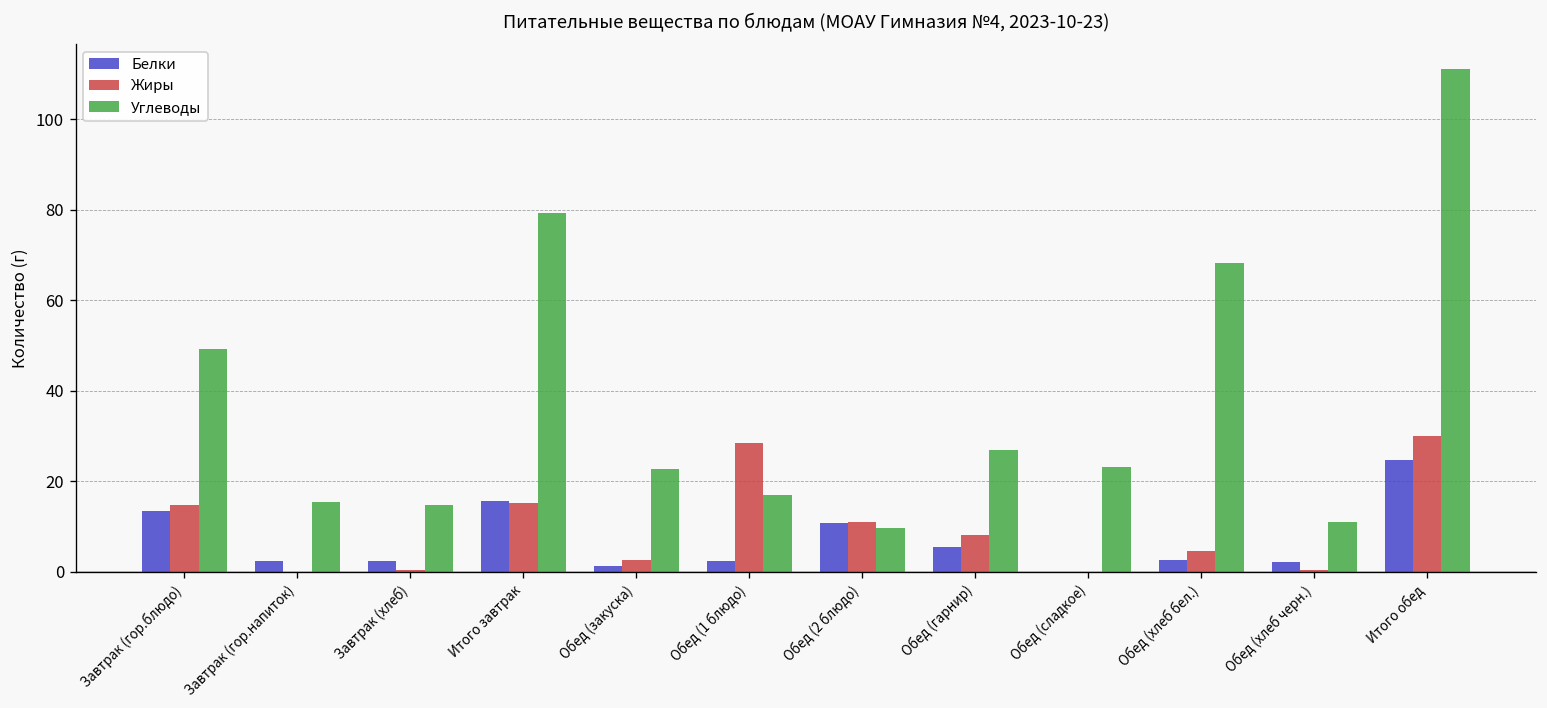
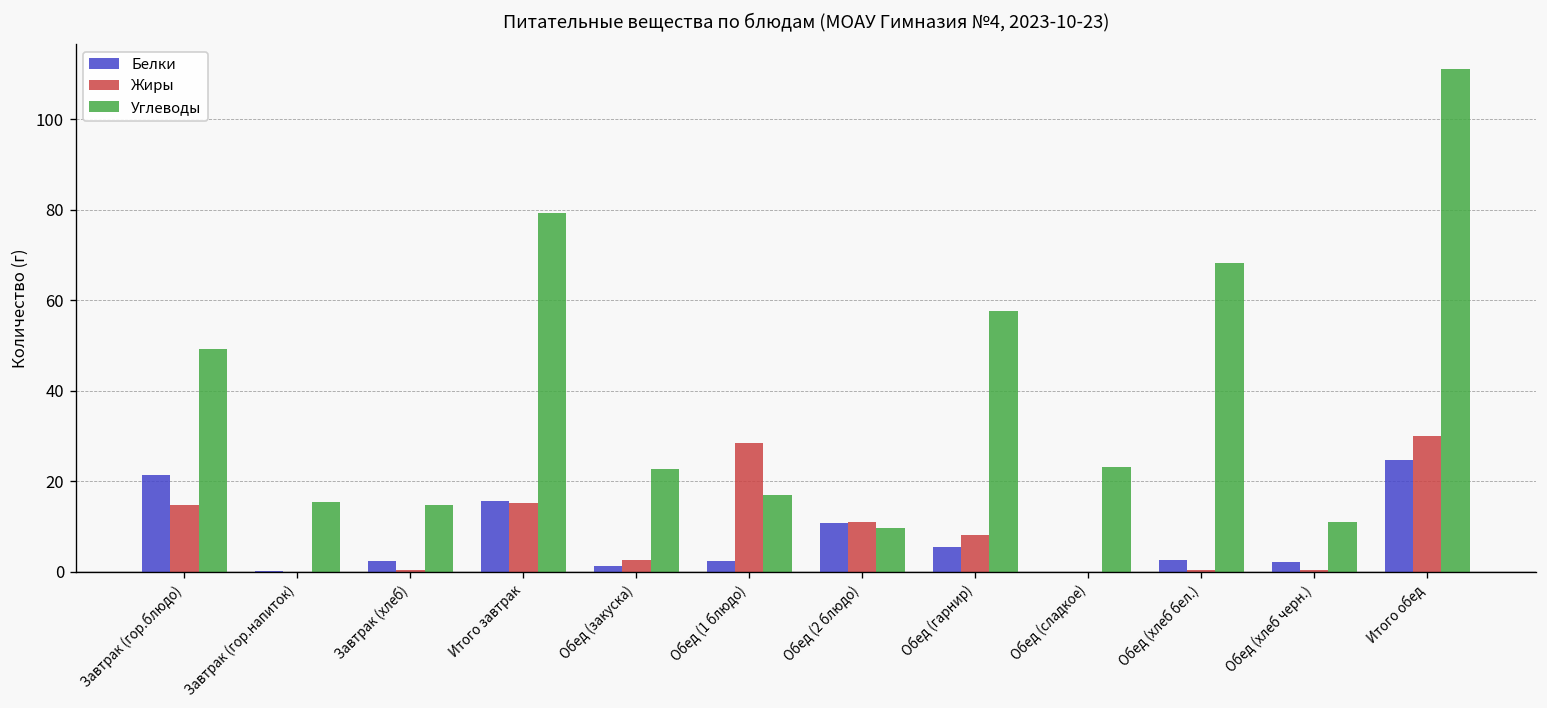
Белки, Завтрак (гор.блюдо): 13 -> 21
Белки, Завтрак (гор.напиток): 2 -> 0
Углеводы, Обед (гарнир): 27 -> 58
Жиры, Обед (хлеб бел.): 5 -> 0
